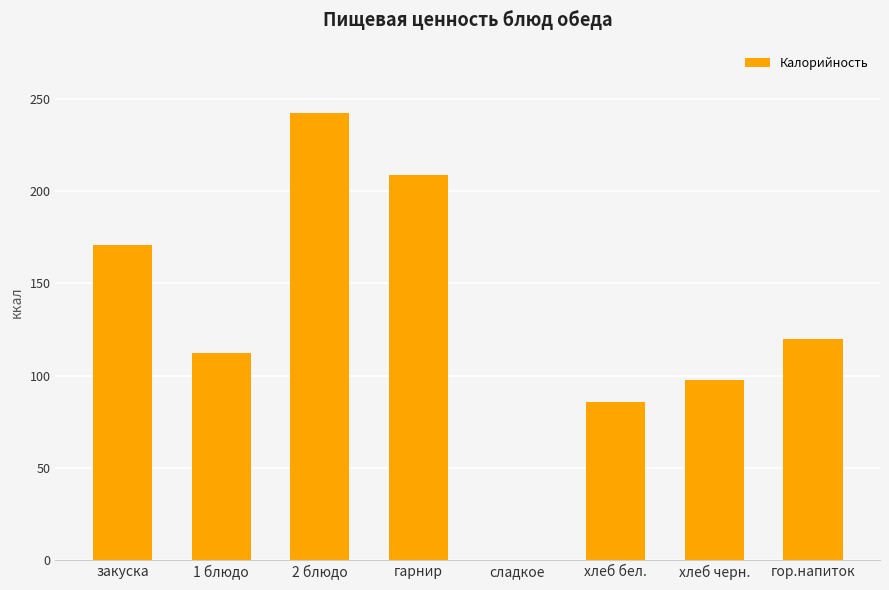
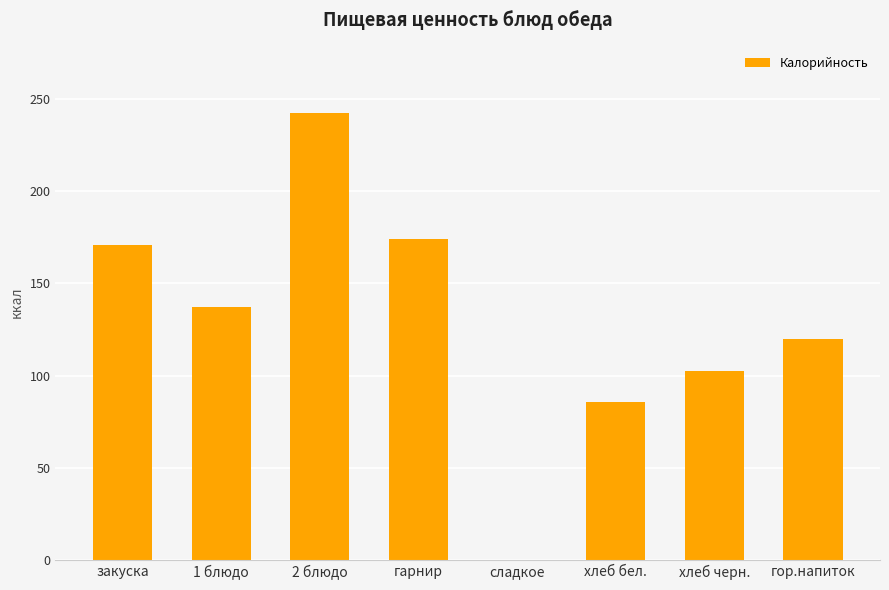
1 блюдо: 112 -> 137
гарнир: 209 -> 174
хлеб черн.: 98 -> 103
